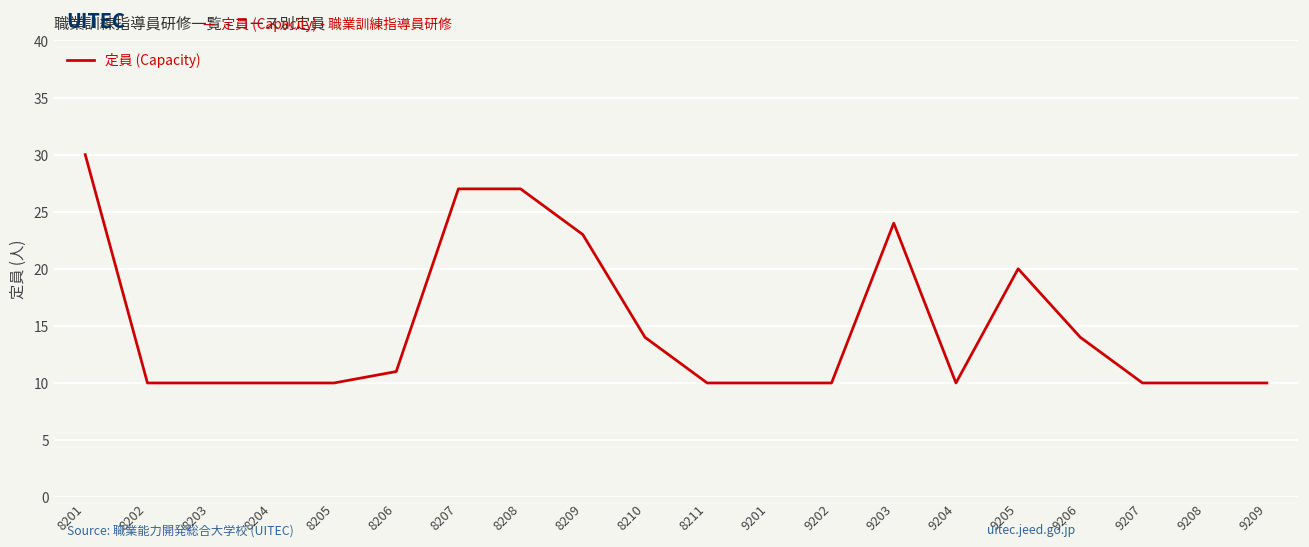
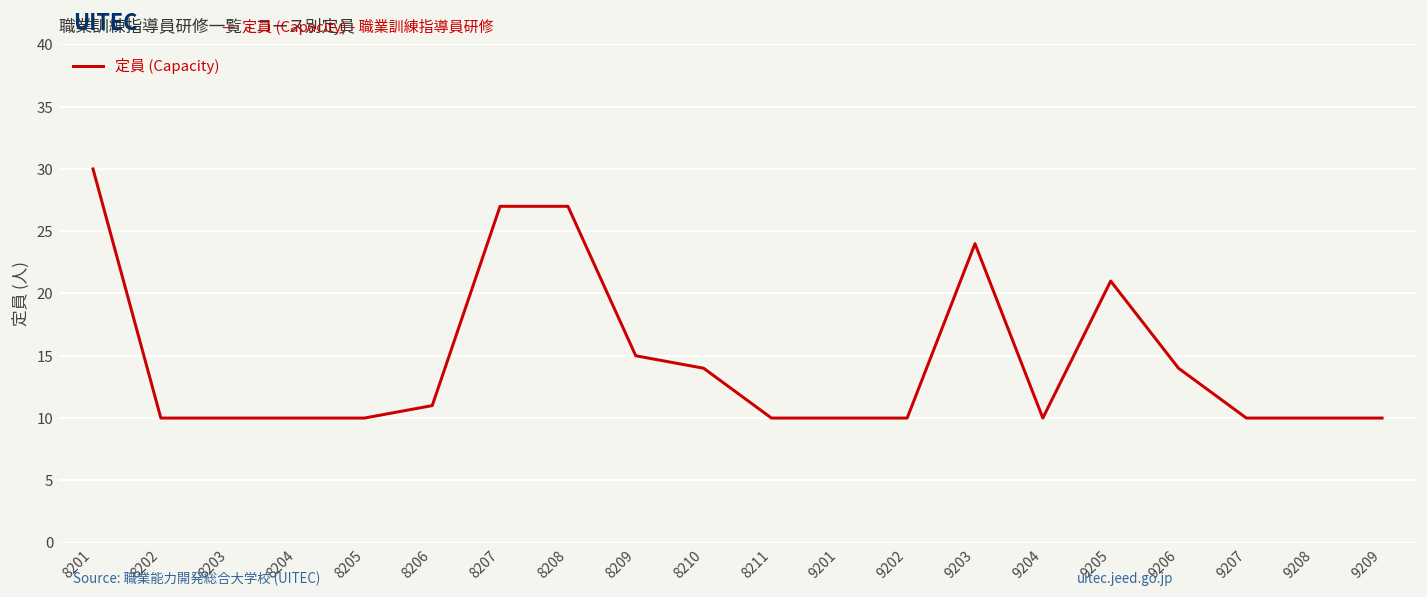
8209: 23 -> 15
9205: 20 -> 21
